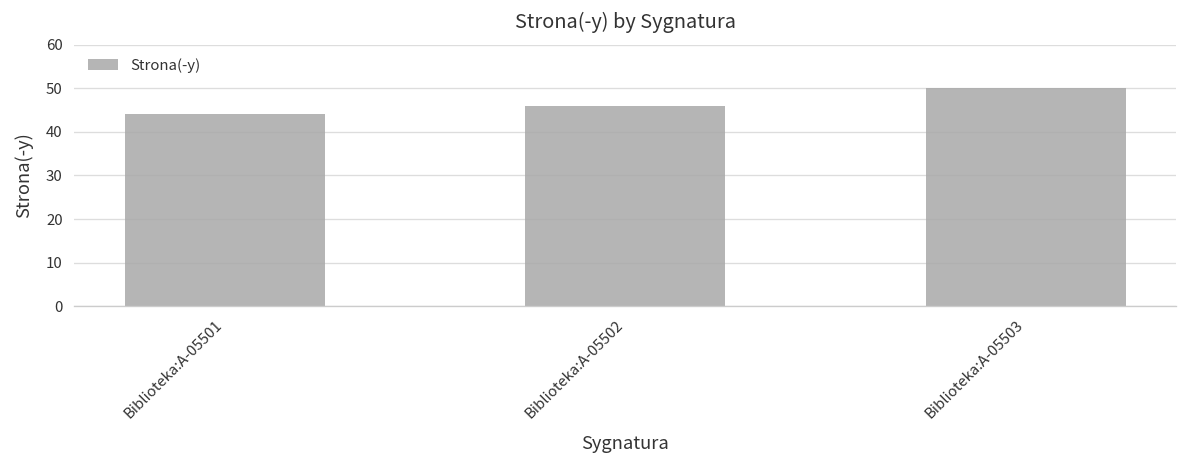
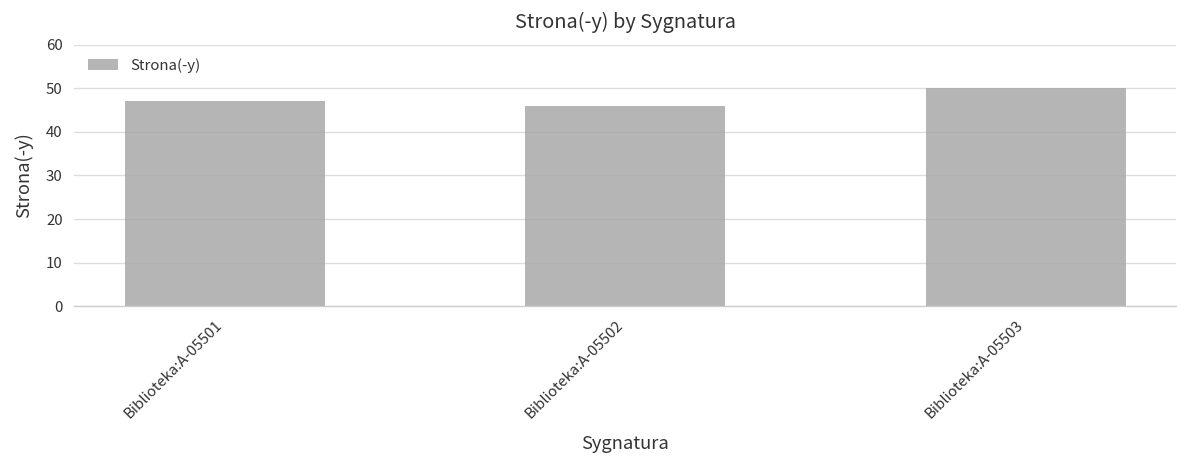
Biblioteka:A-05501: 44 -> 47
